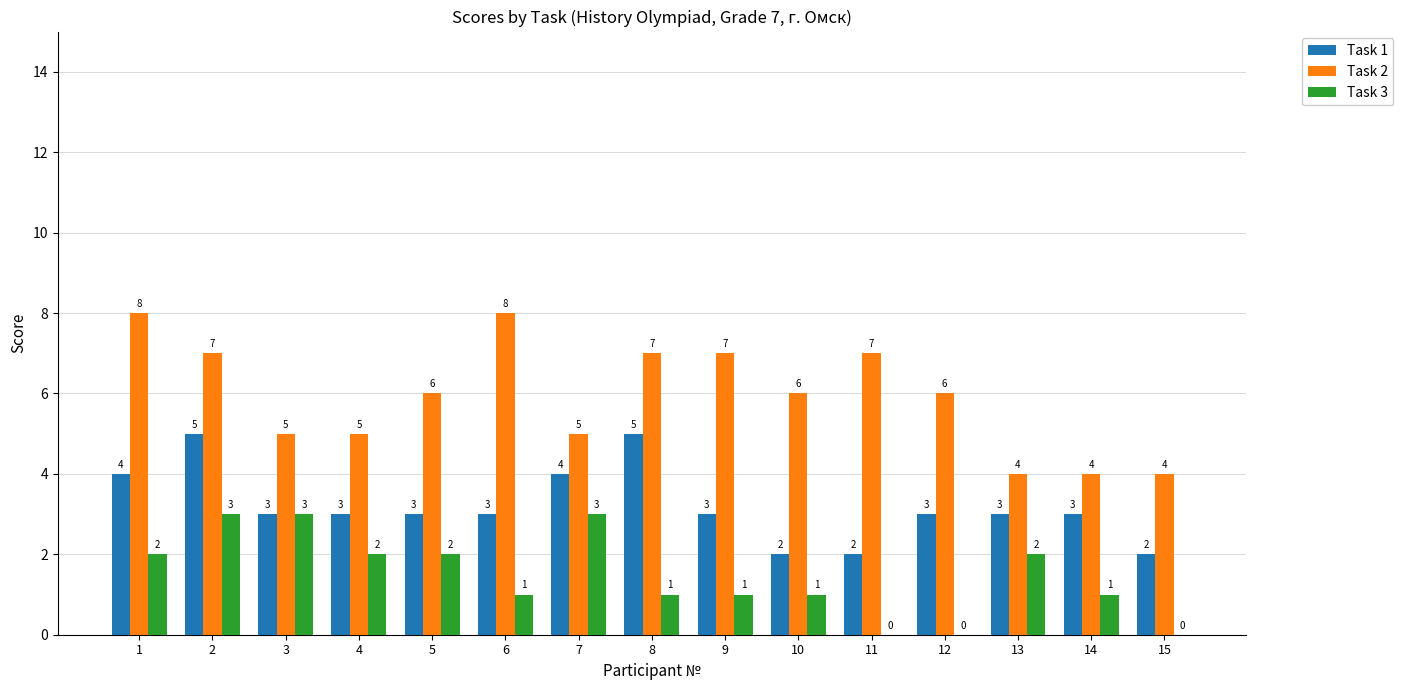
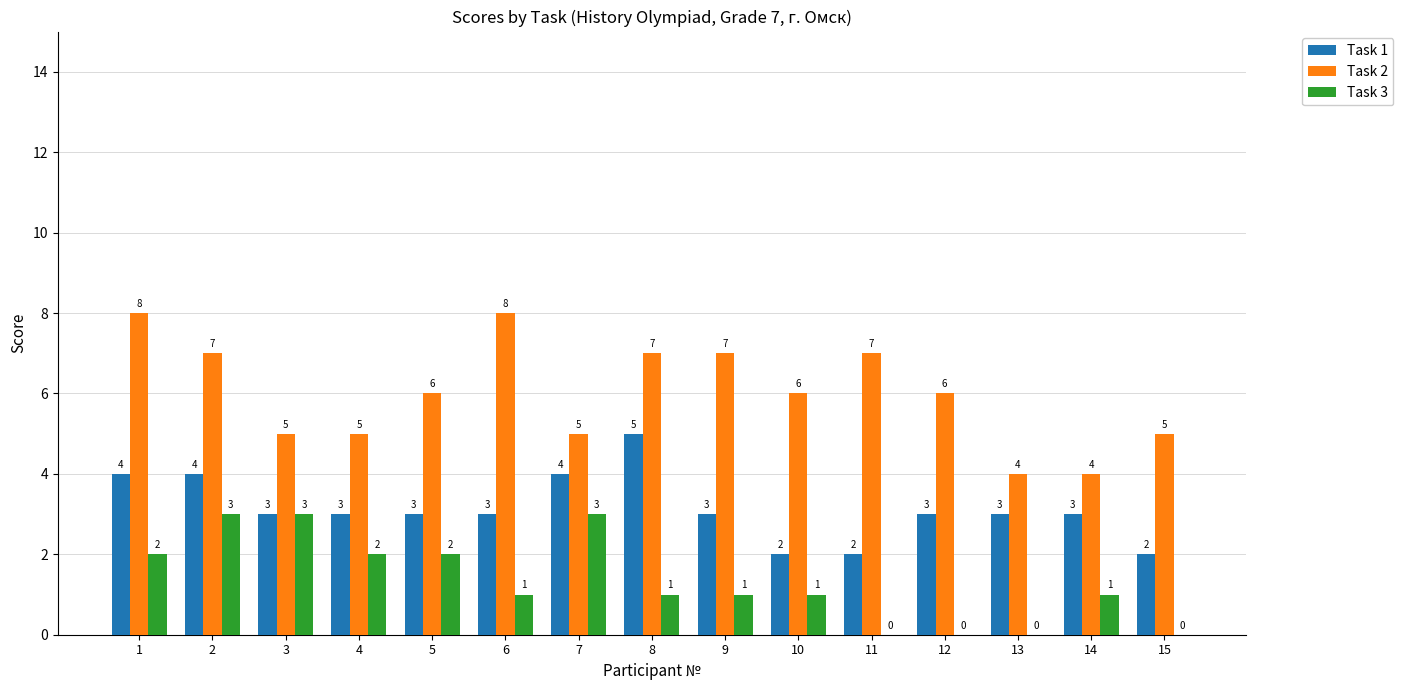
Task 1, 2: 5 -> 4
Task 3, 13: 2 -> 0
Task 2, 15: 4 -> 5
